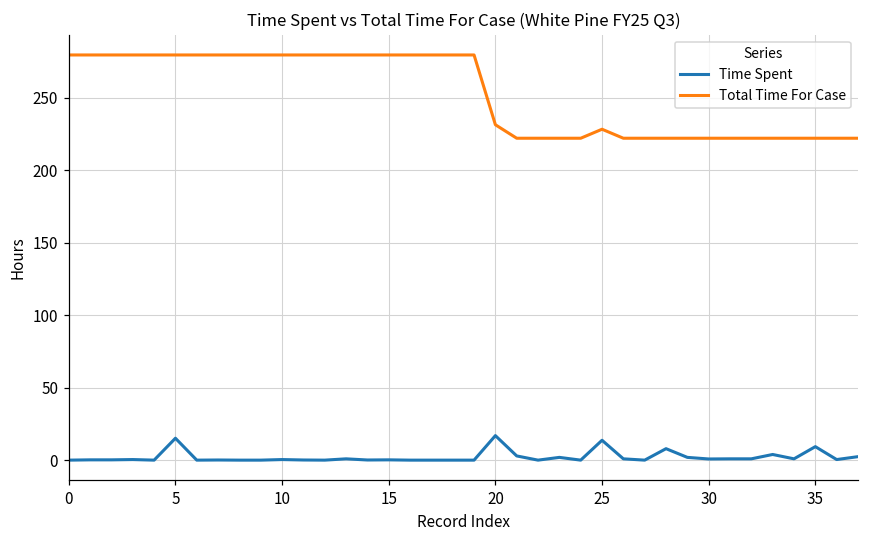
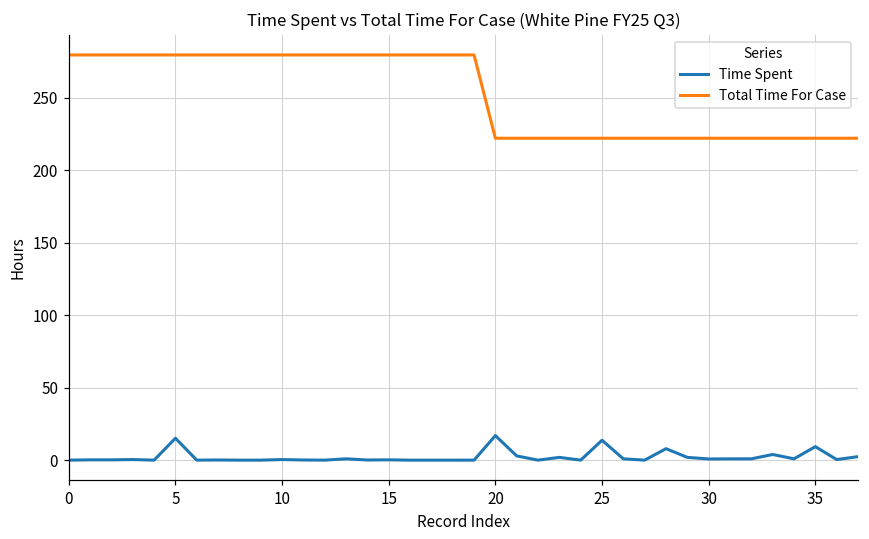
Total Time For Case, 20: 231 -> 222
Total Time For Case, 25: 228 -> 222
